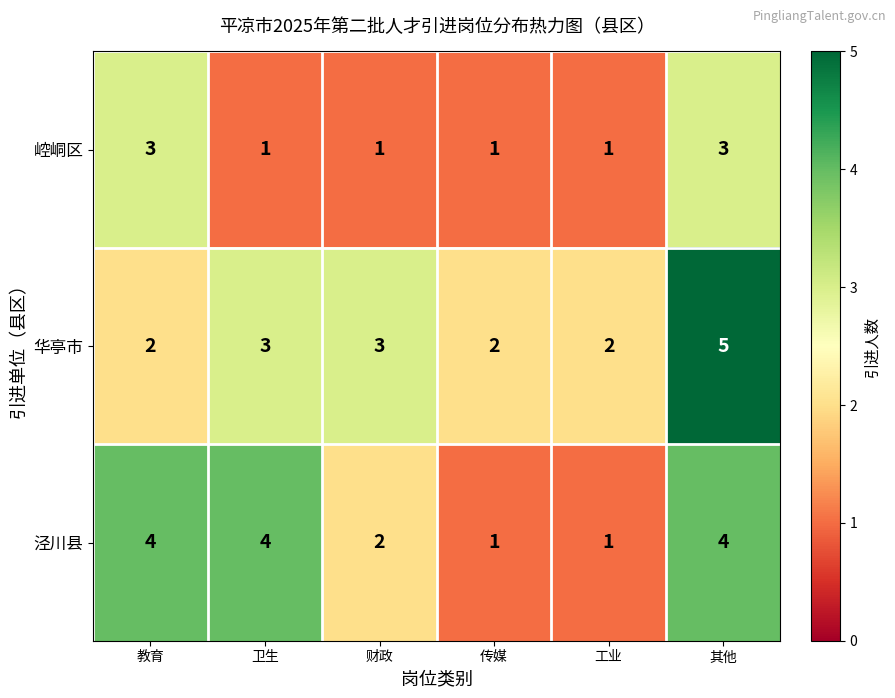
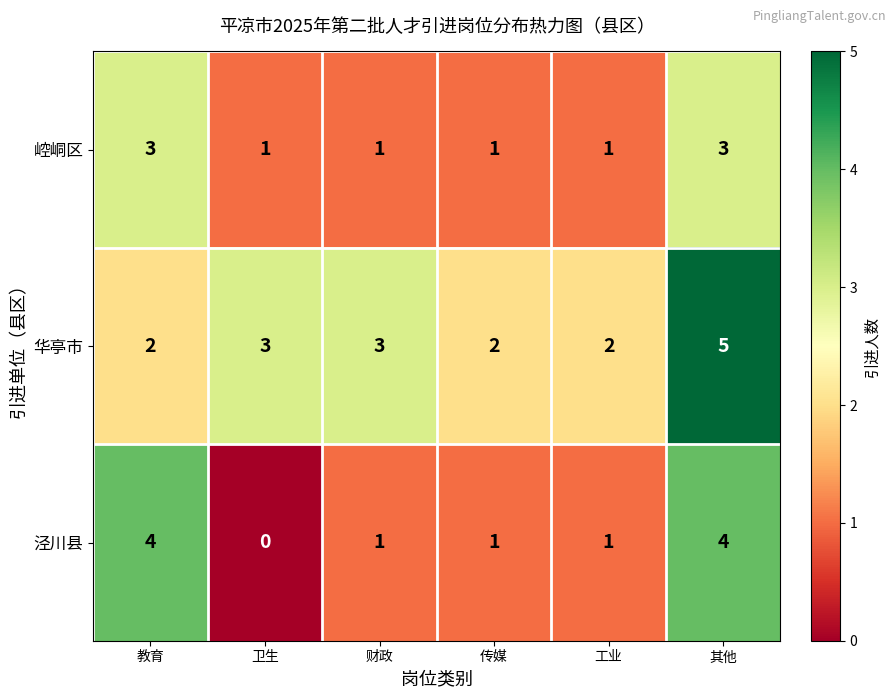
泾川县, 卫生: 4 -> 0
泾川县, 财政: 2 -> 1
